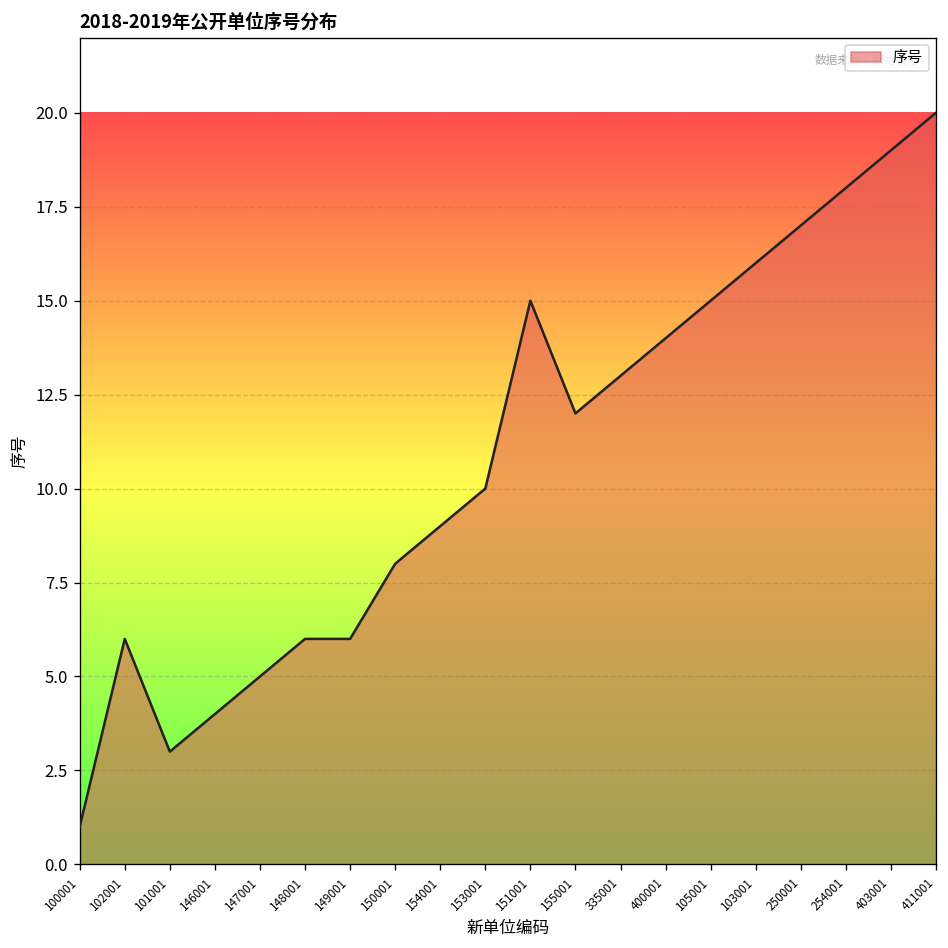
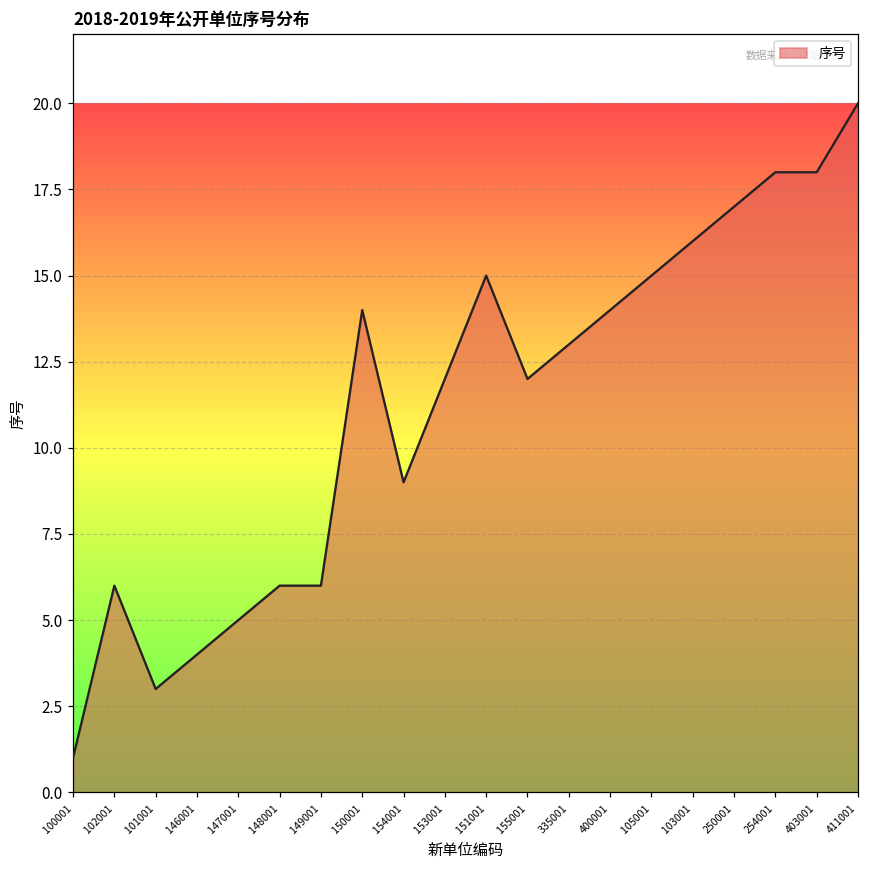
150001: 8 -> 14
153001: 10 -> 12
403001: 19 -> 18
